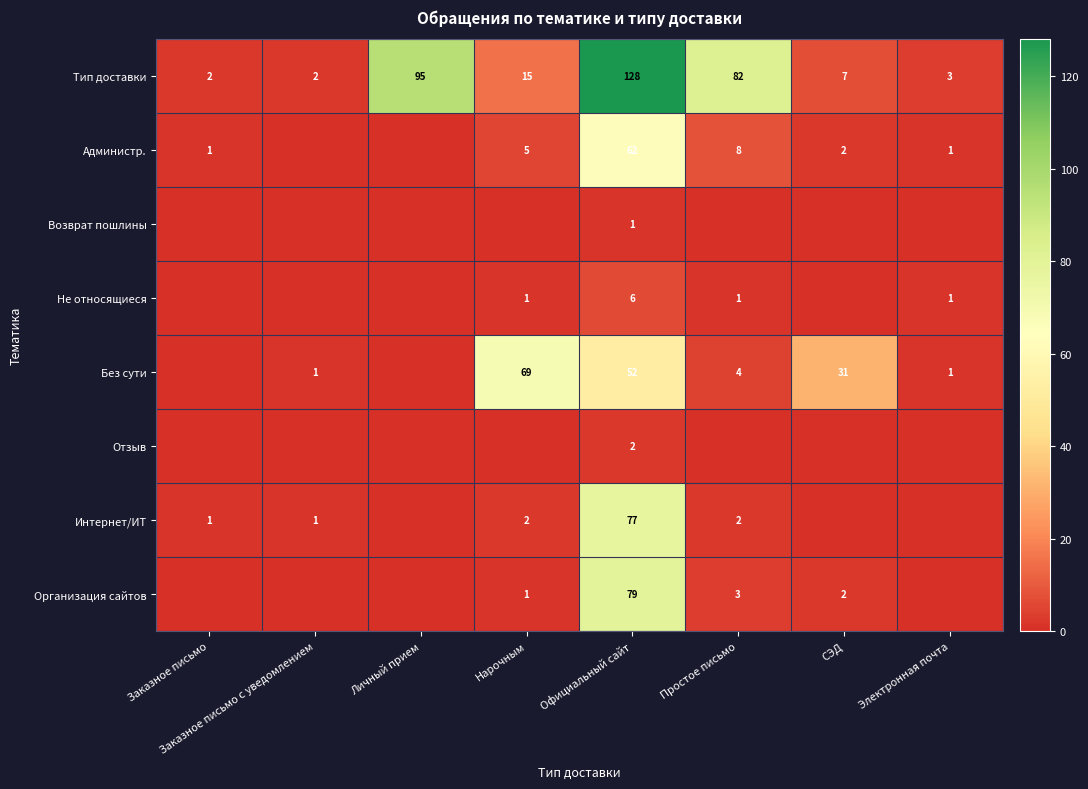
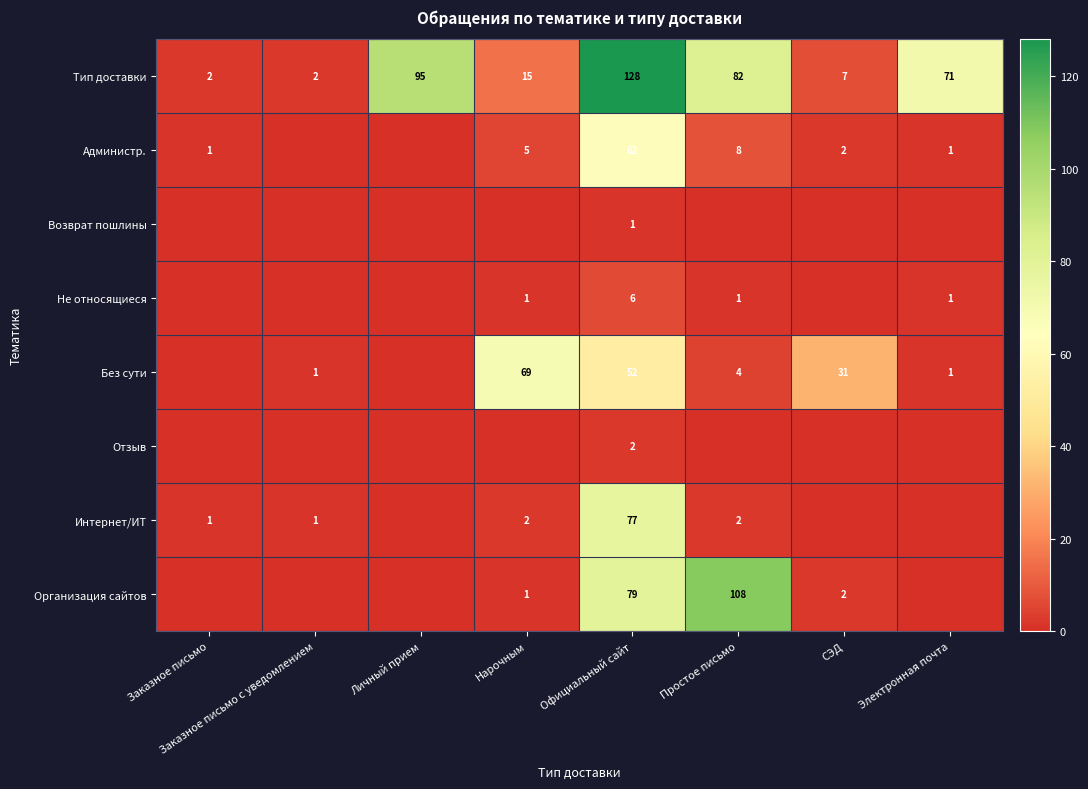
Тип доставки, Электронная почта: 3 -> 71
Организация сайтов, Простое письмо: 3 -> 108
